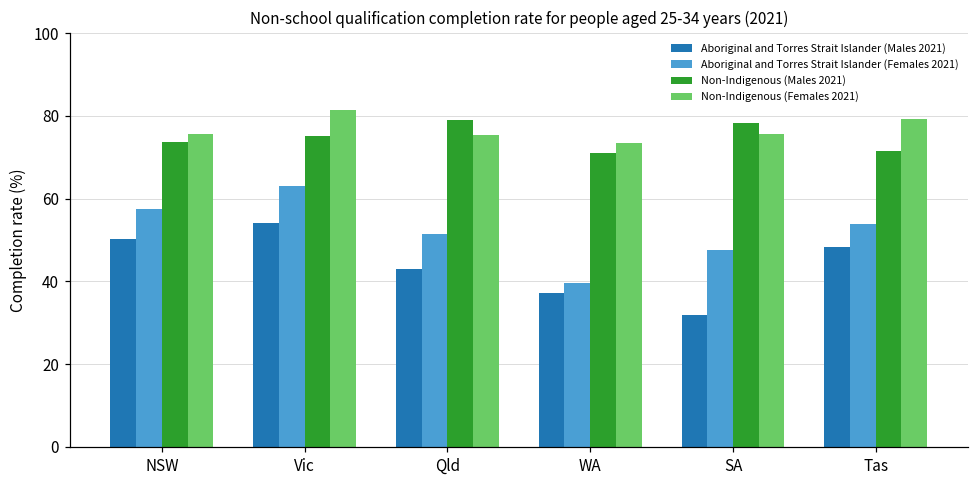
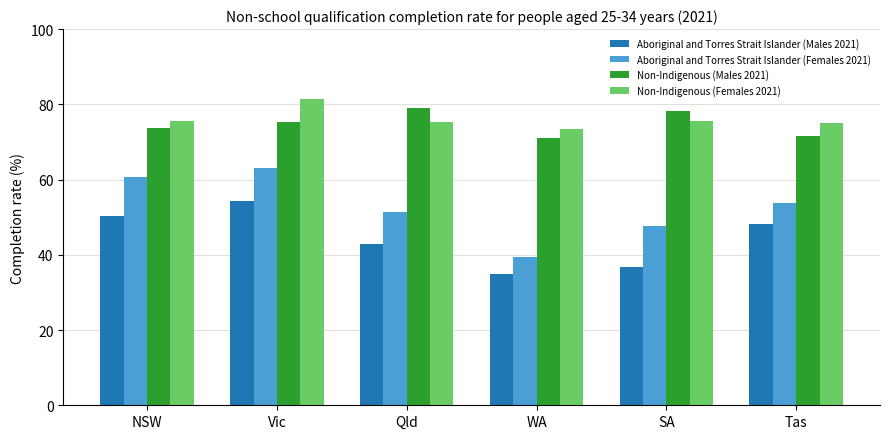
Aboriginal and Torres Strait Islander (Females 2021), NSW: 58 -> 61
Aboriginal and Torres Strait Islander (Males 2021), WA: 37 -> 35
Aboriginal and Torres Strait Islander (Males 2021), SA: 32 -> 37
Non-Indigenous (Females 2021), Tas: 79 -> 75
